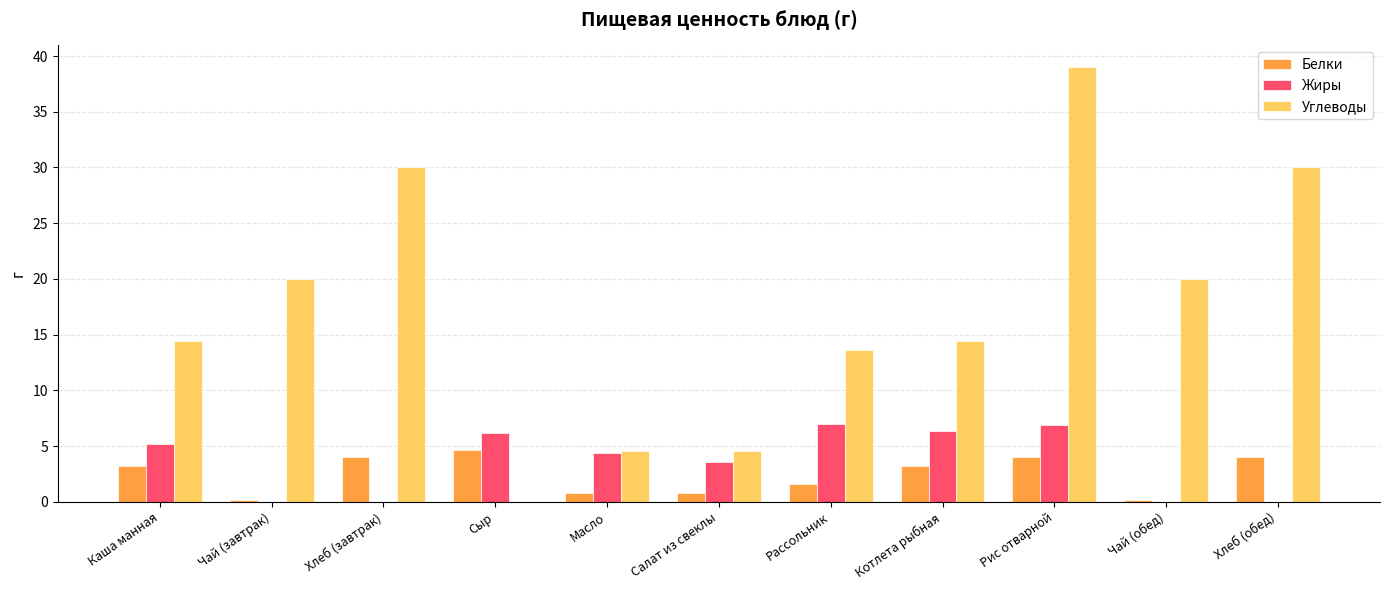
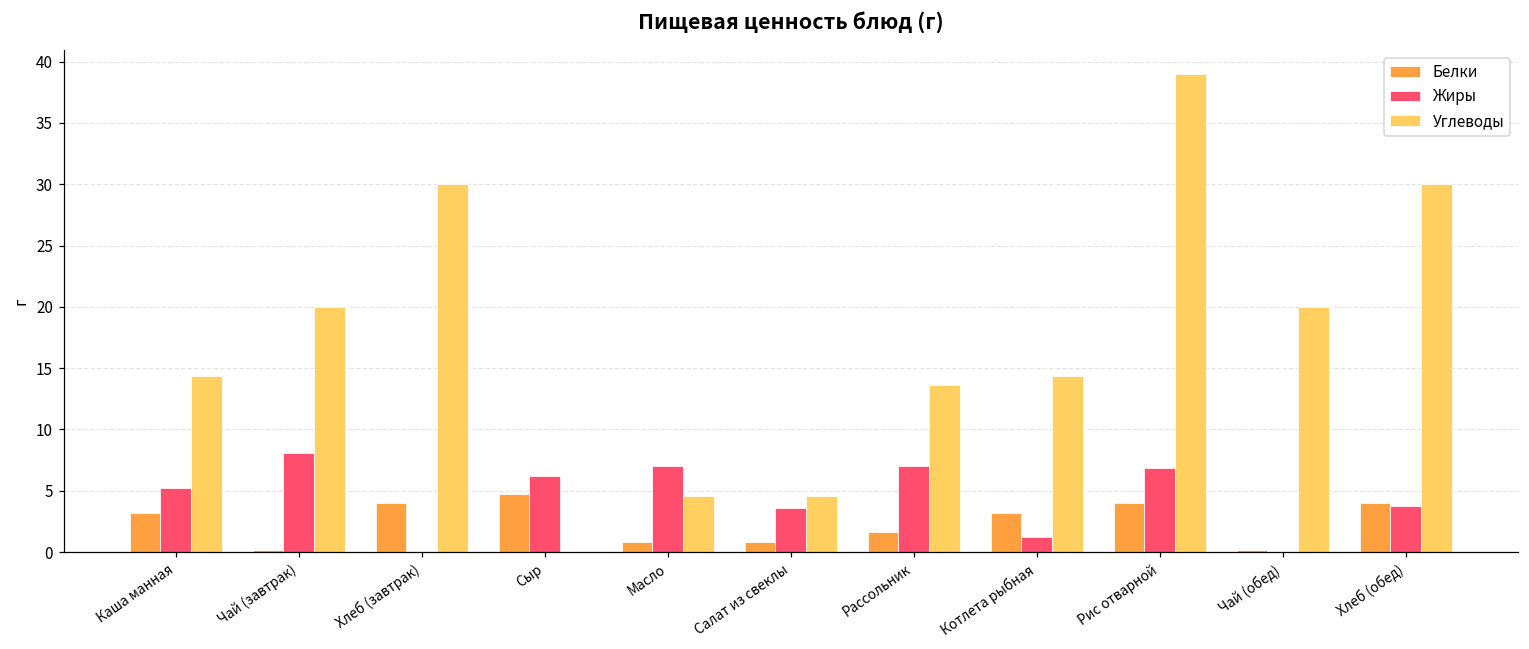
Жиры, Чай (завтрак): 0.0 -> 8.1
Жиры, Масло: 4.4 -> 7.0
Жиры, Котлета рыбная: 6.4 -> 1.2
Жиры, Хлеб (обед): 0.0 -> 3.8
